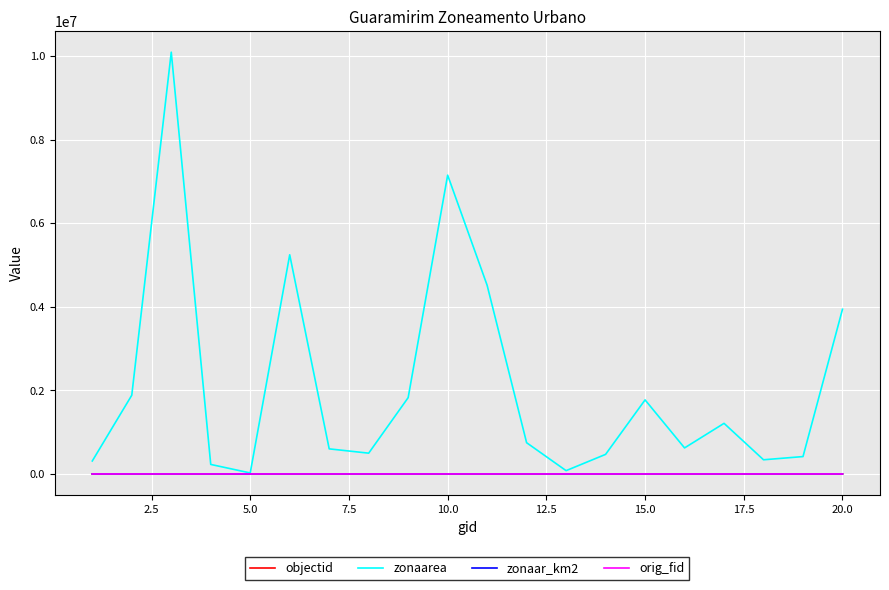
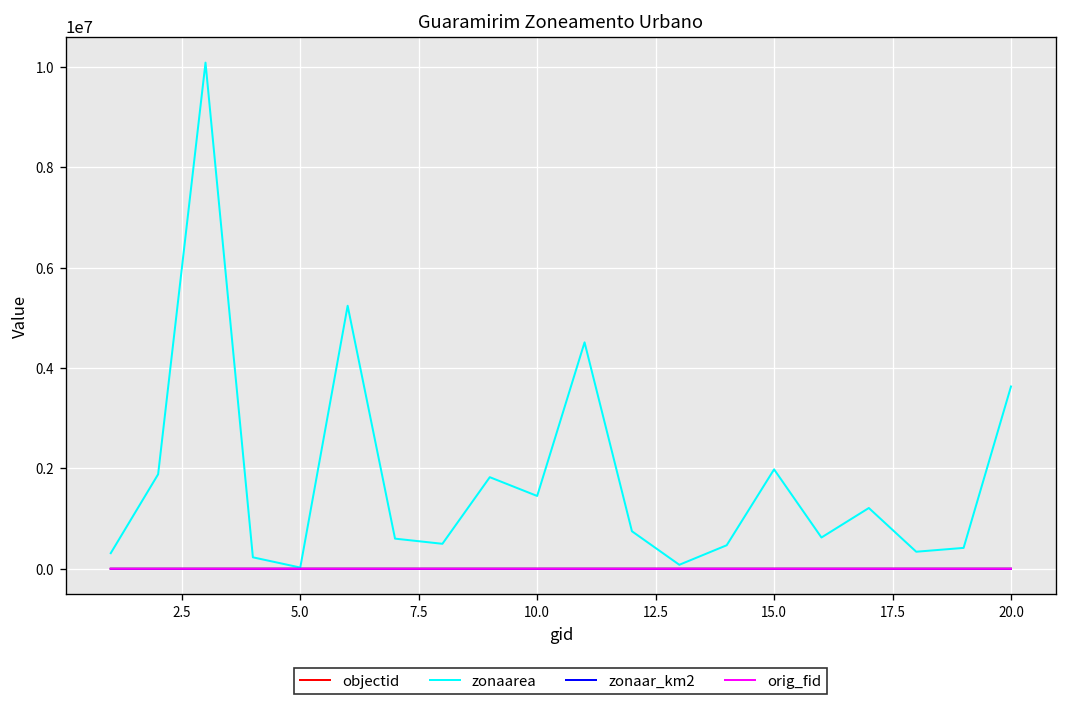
zonaarea, 10.0: 7100000 -> 1500000
zonaarea, 15.0: 1800000 -> 2000000
zonaarea, 20.0: 3900000 -> 3600000
